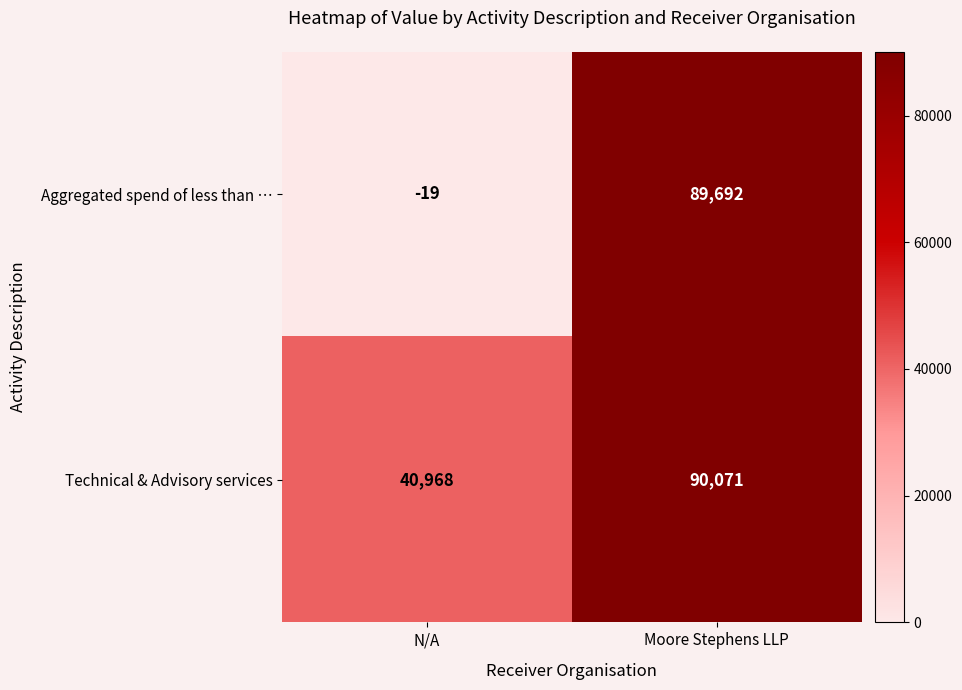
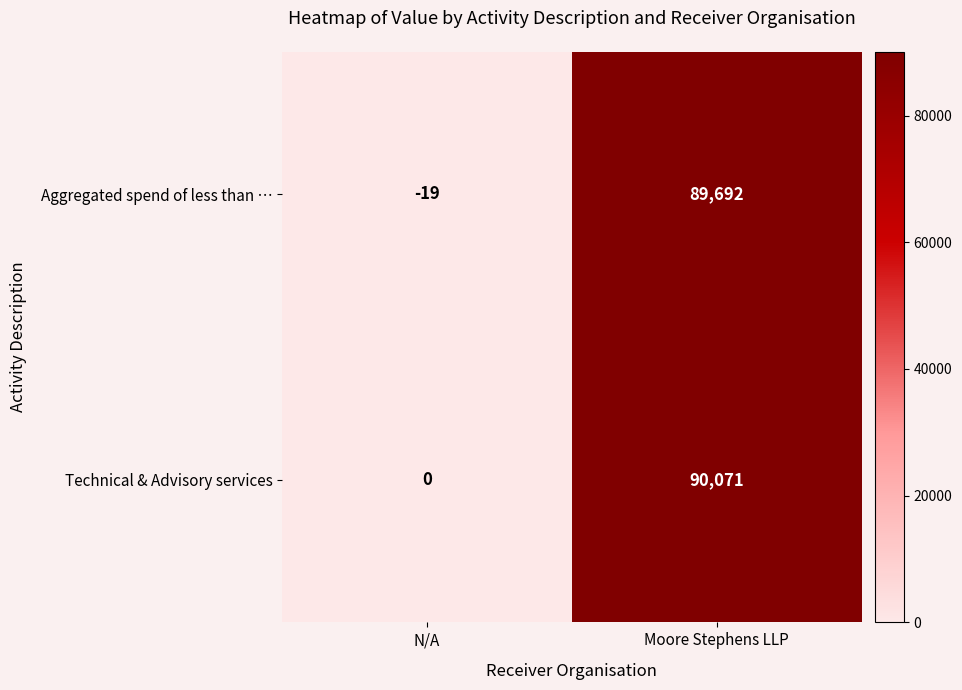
Technical & Advisory services, N/A: 40,968 -> 0
